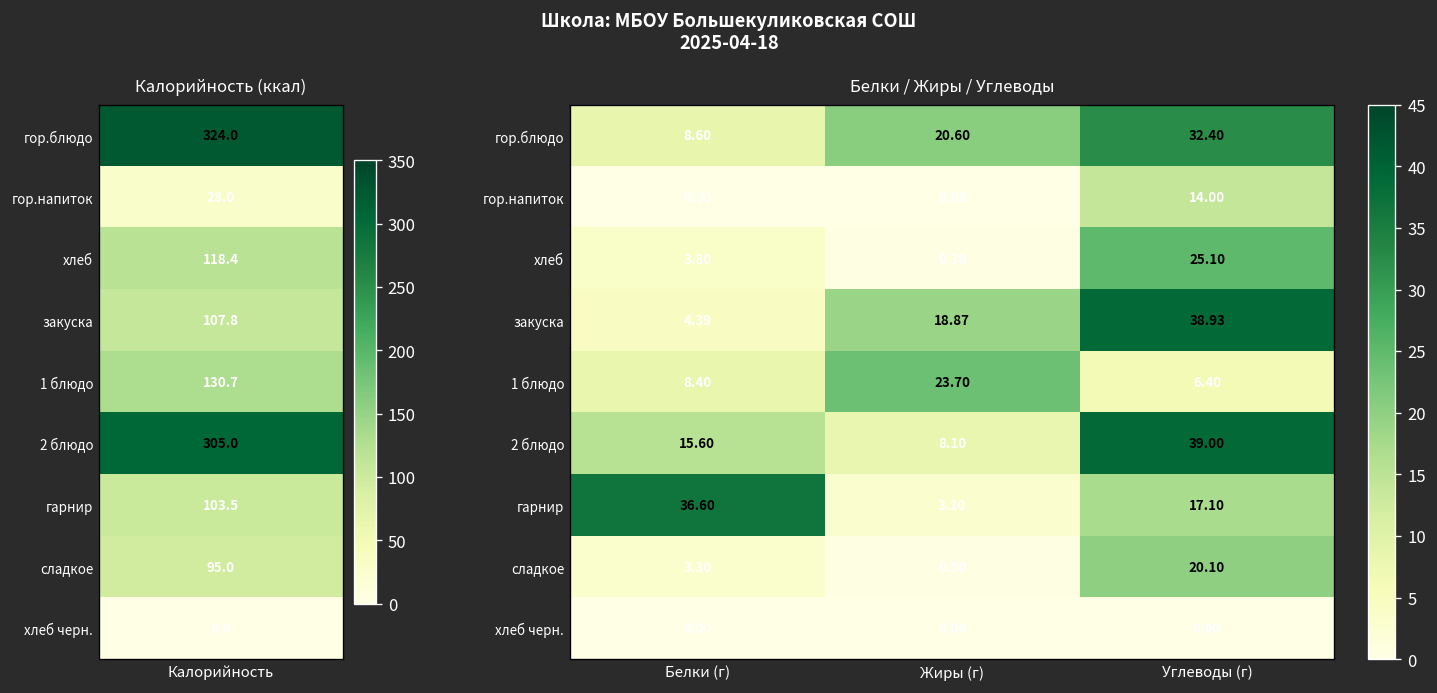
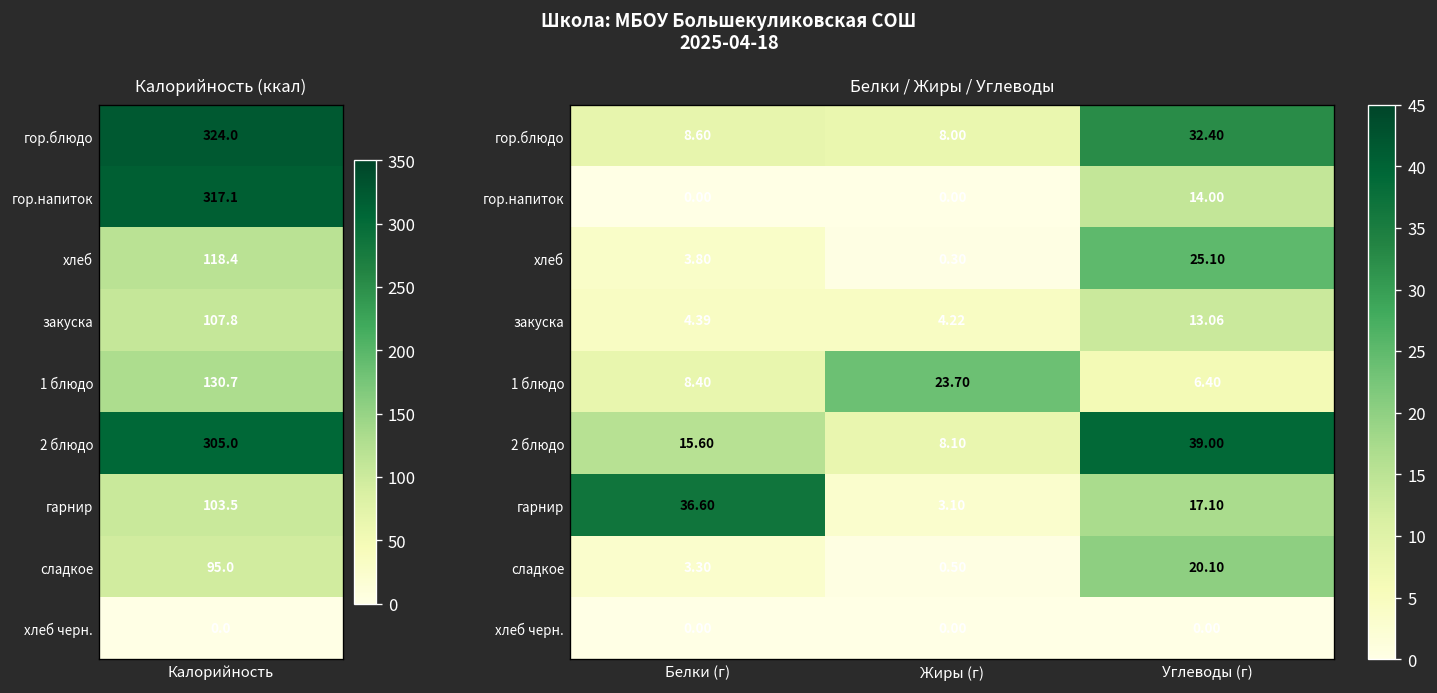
Калорийность (ккал), гор.напиток, Калорийность: 28.0 -> 317.1
Белки / Жиры / Углеводы, гор.блюдо, Жиры (г): 20.60 -> 8.00
Белки / Жиры / Углеводы, закуска, Жиры (г): 18.87 -> 4.22
Белки / Жиры / Углеводы, закуска, Углеводы (г): 38.93 -> 13.06
